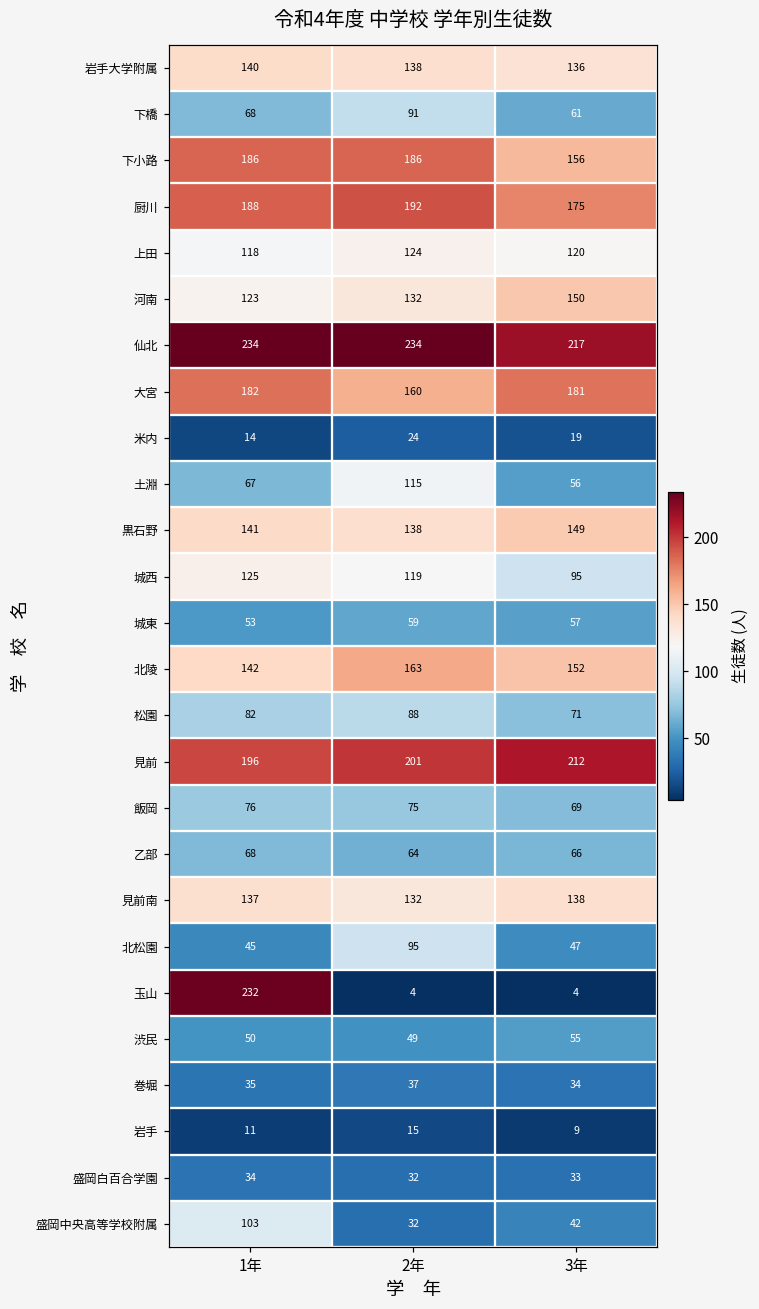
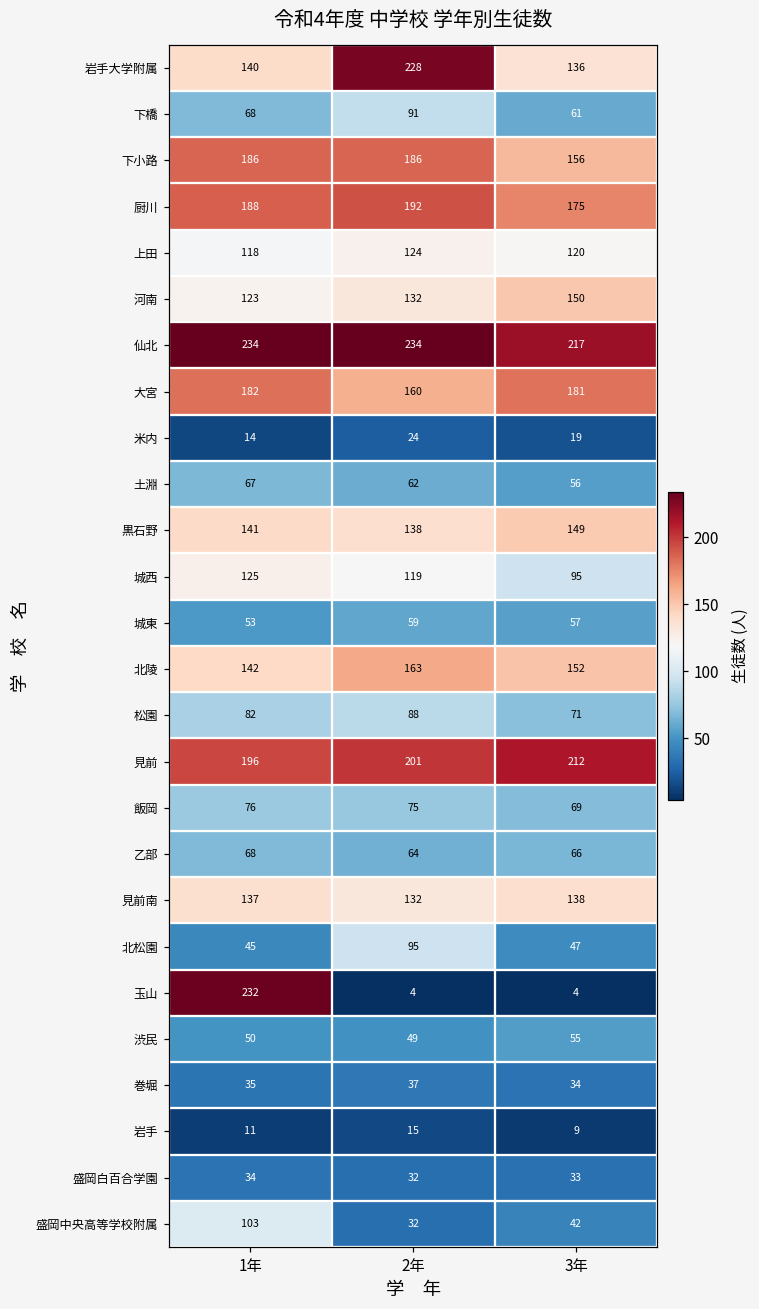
岩手大学附属, 2年: 138 -> 228
土淵, 2年: 115 -> 62
